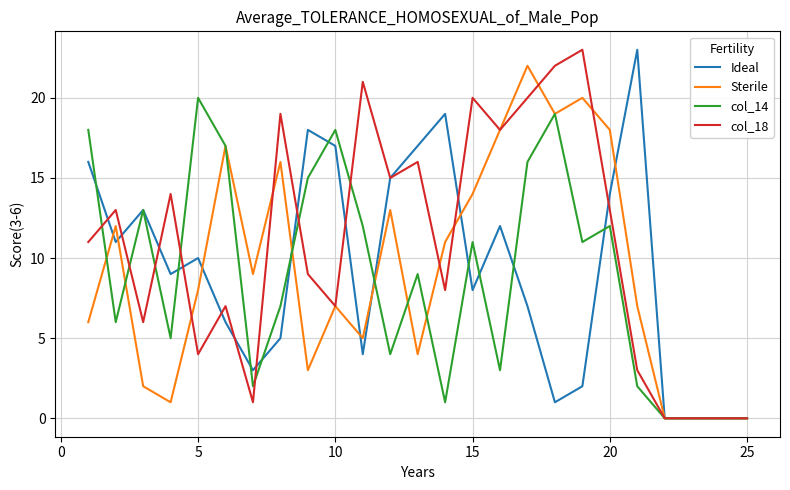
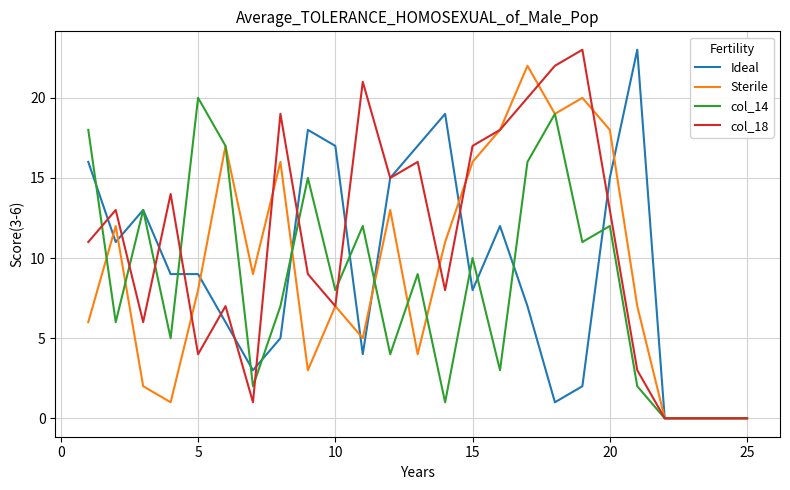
Ideal, 5: 10 -> 9
col_14, 10: 18 -> 8
Sterile, 15: 14 -> 16
col_14, 15: 11 -> 10
col_18, 15: 20 -> 17
Ideal, 20: 14 -> 15
